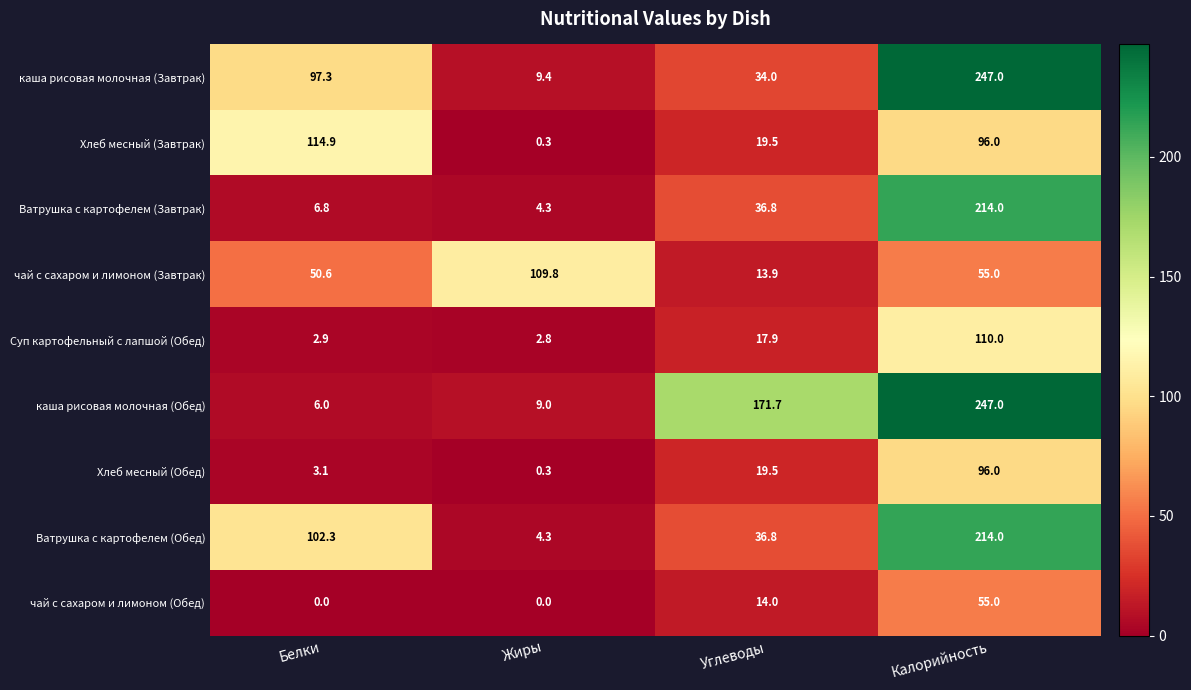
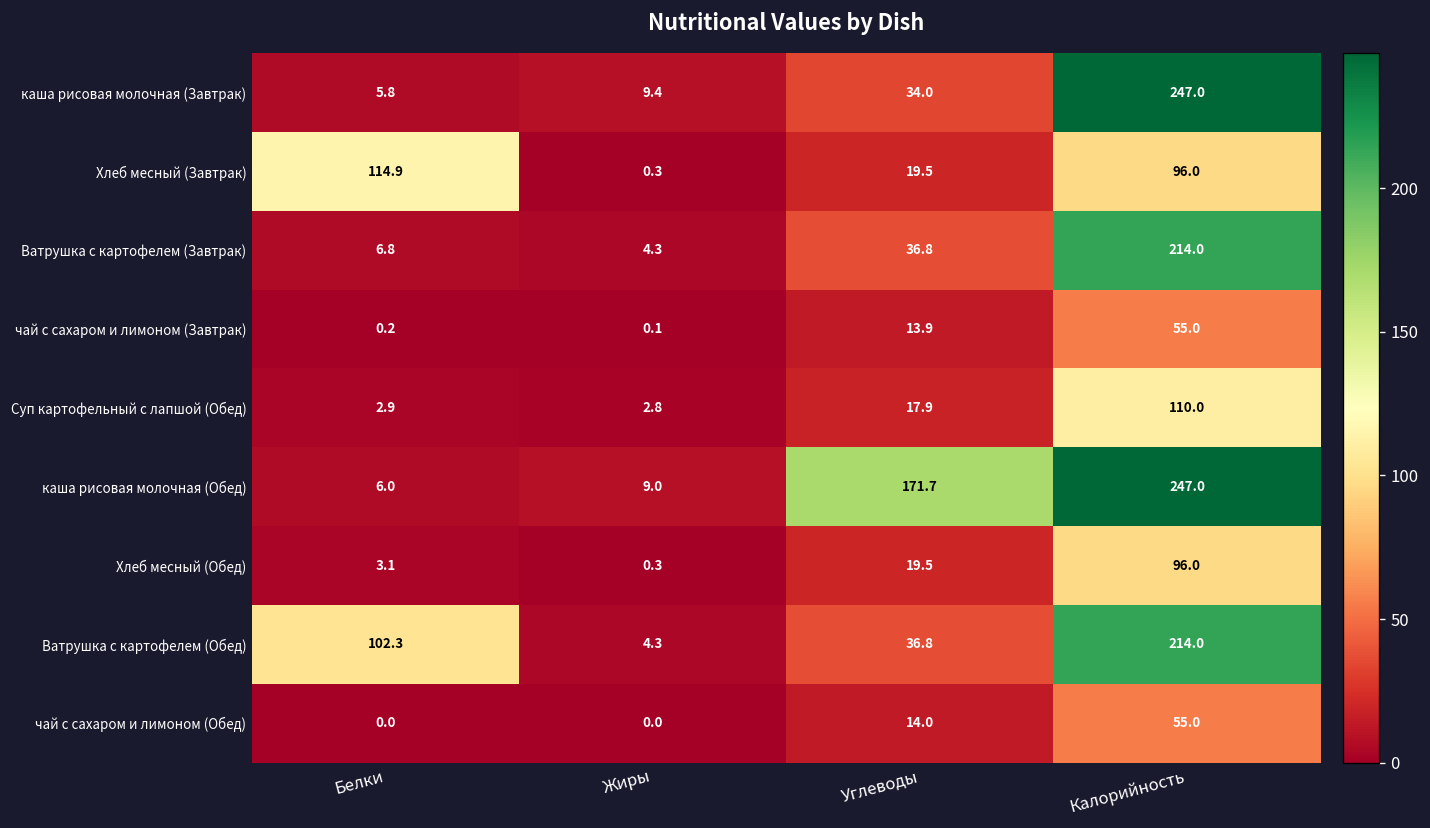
каша рисовая молочная (Завтрак), Белки: 97.3 -> 5.8
чай с сахаром и лимоном (Завтрак), Белки: 50.6 -> 0.2
чай с сахаром и лимоном (Завтрак), Жиры: 109.8 -> 0.1
